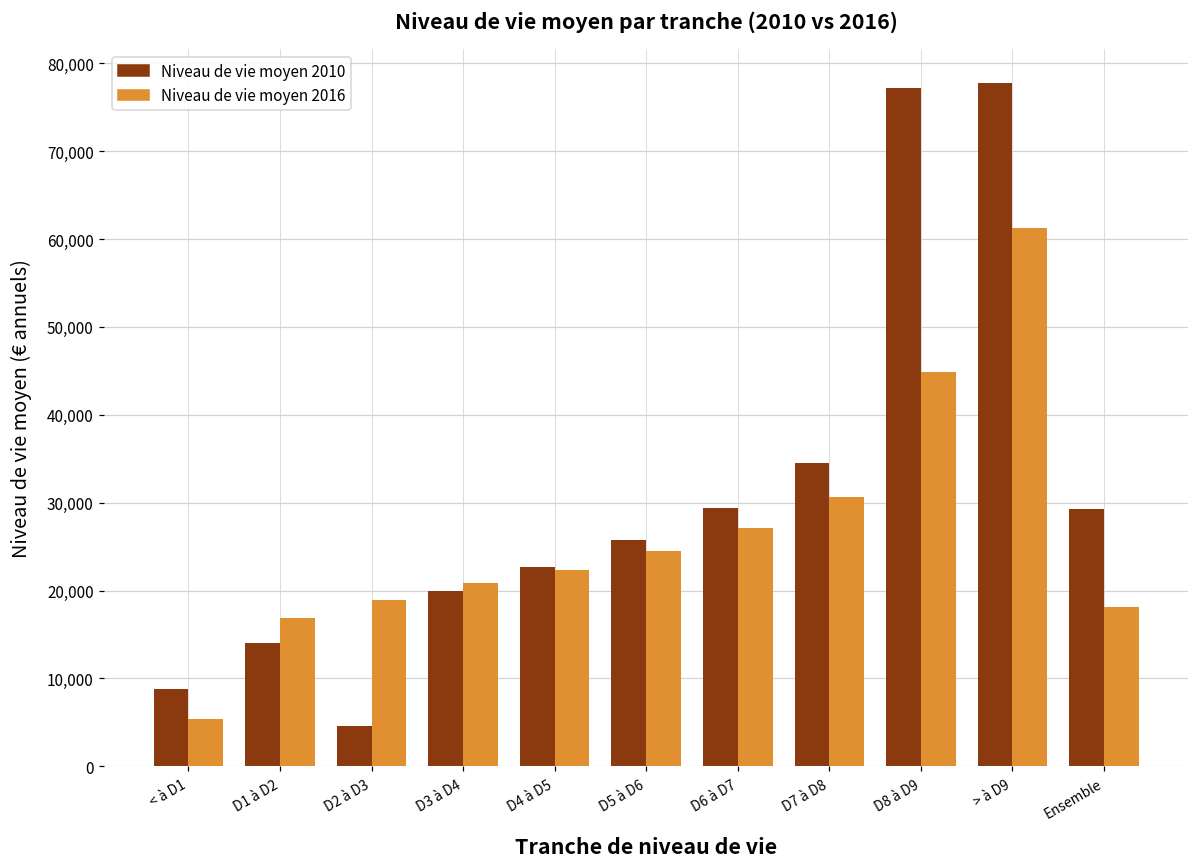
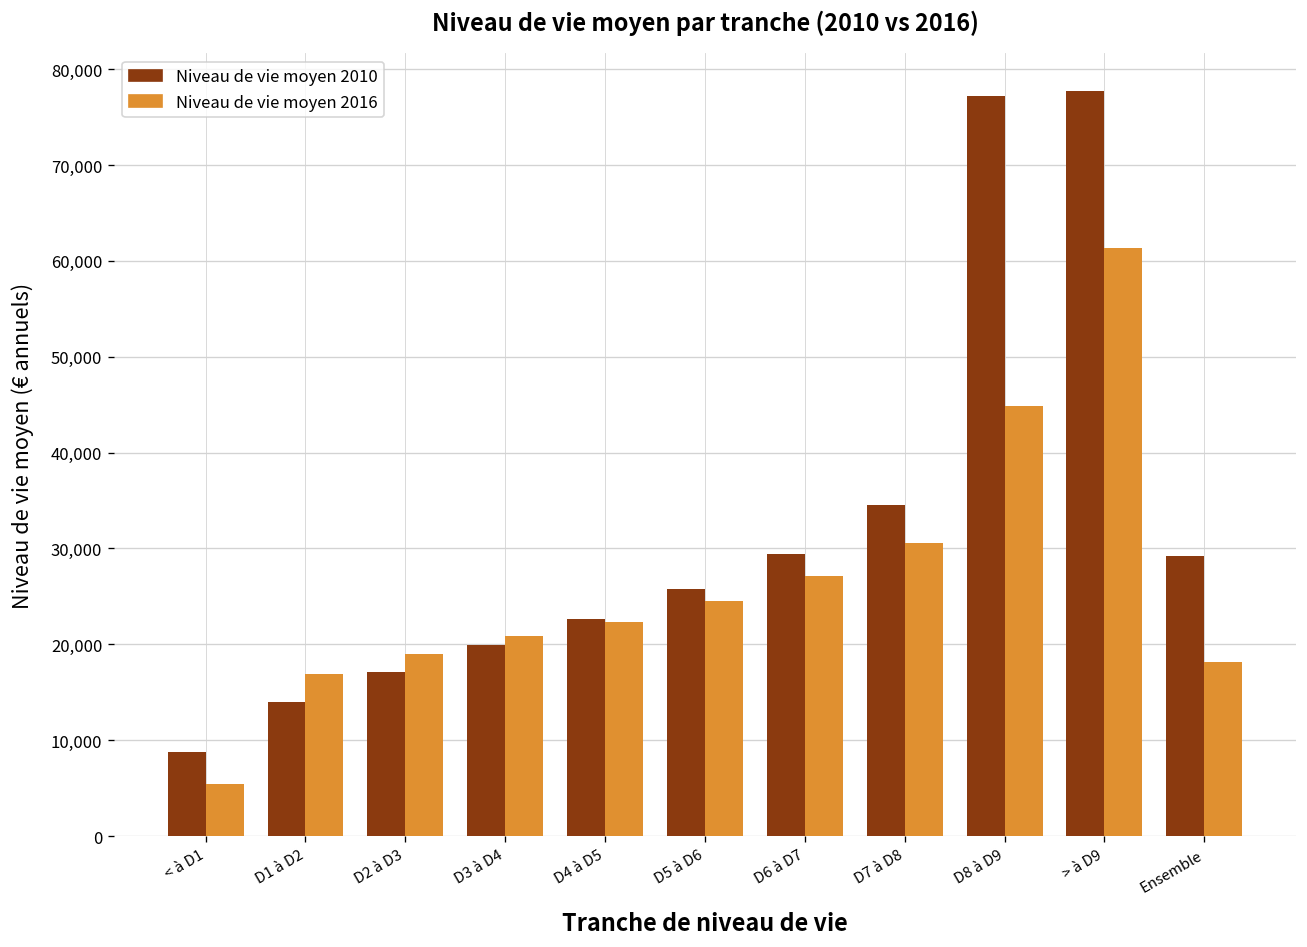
Niveau de vie moyen 2010, D2 à D3: 5,000 -> 17,000
